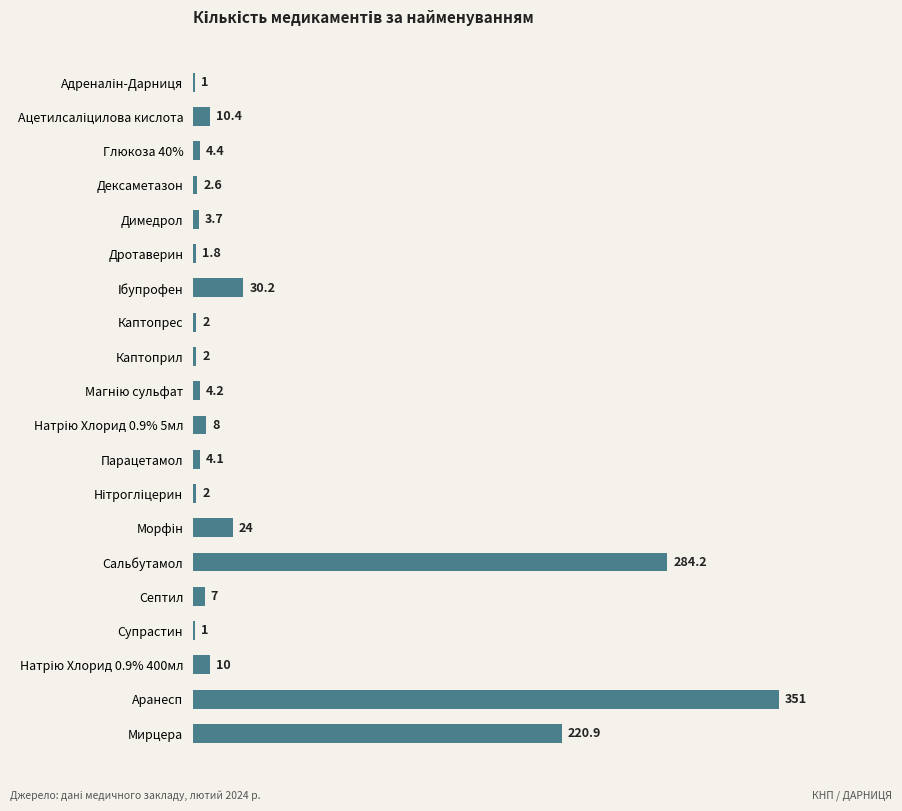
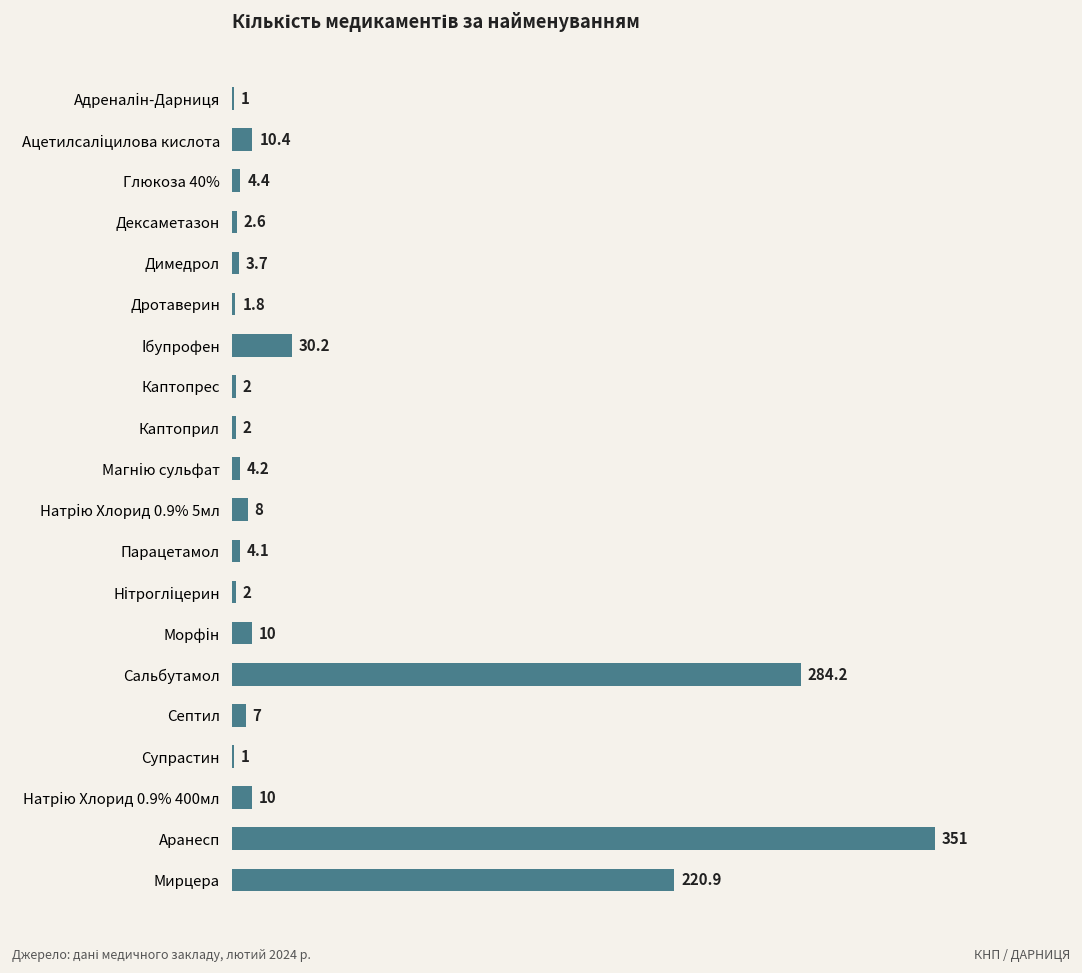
Морфін: 24 -> 10
